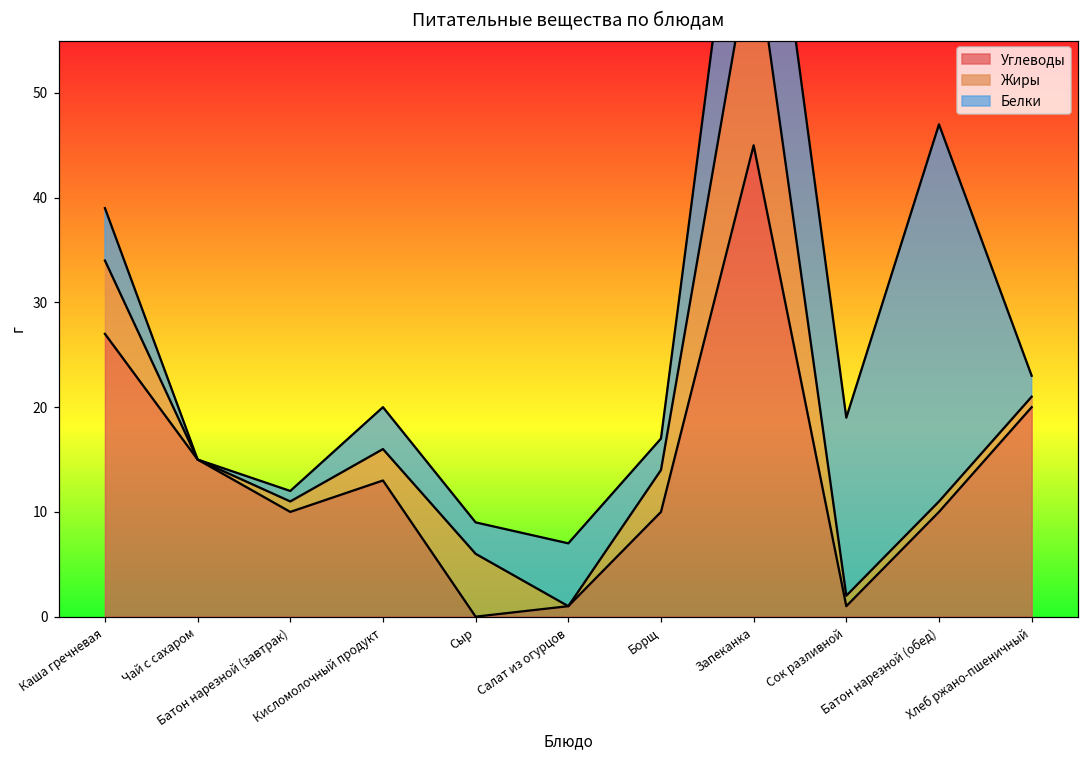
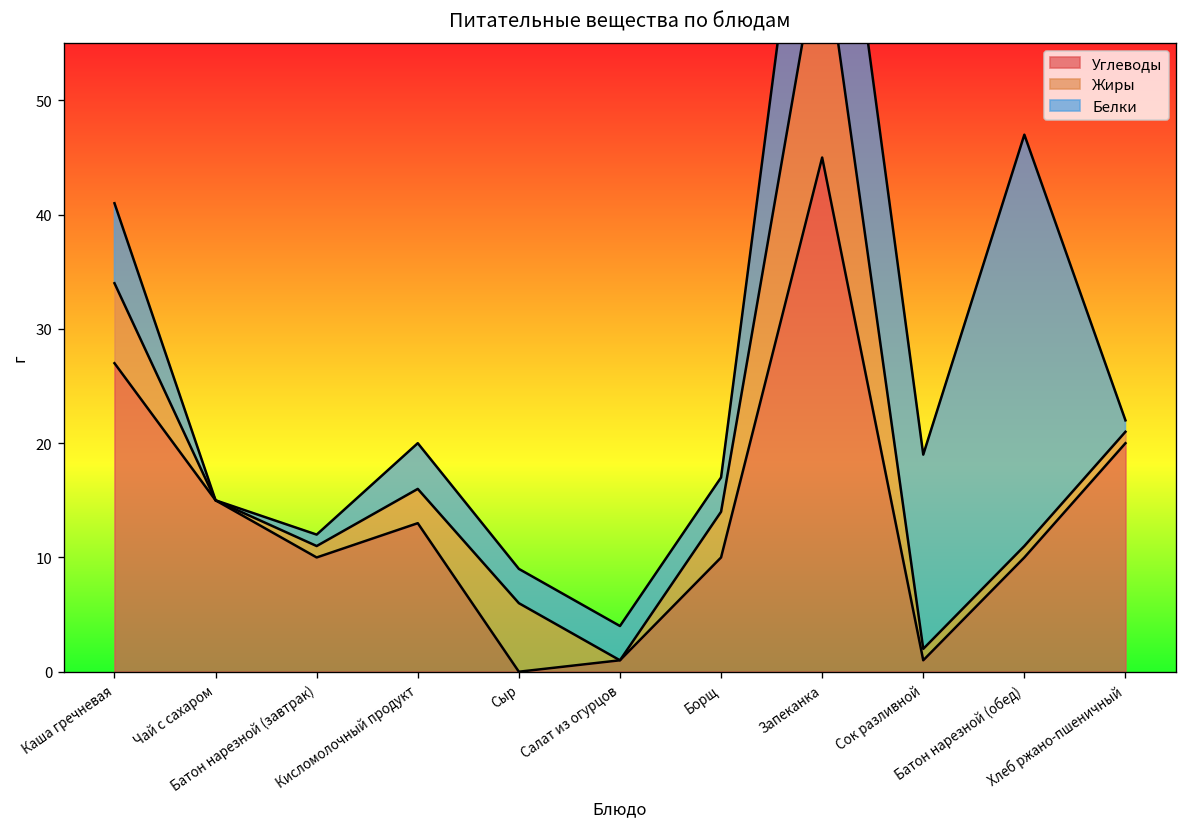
Белки, Каша гречневая: 5 -> 7
Белки, Салат из огурцов: 6 -> 3
Белки, Хлеб ржано-пшеничный: 2 -> 1
